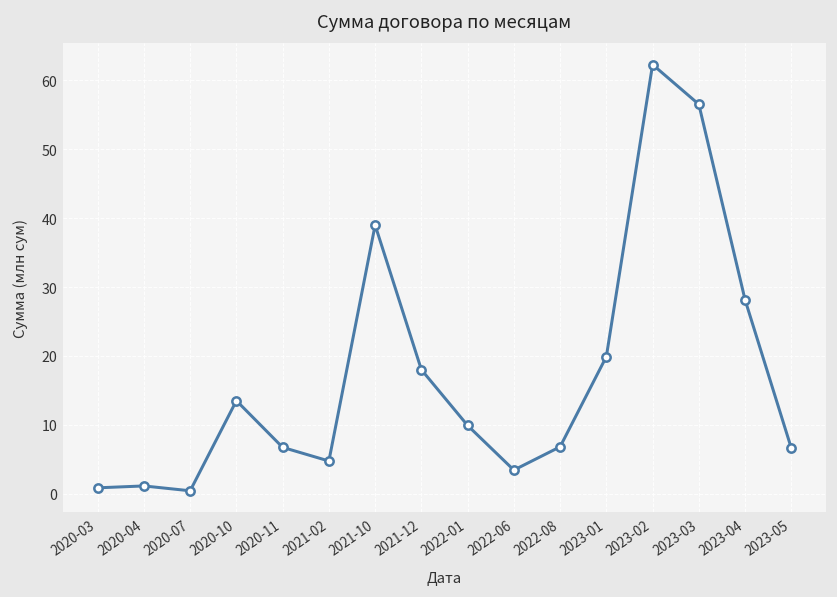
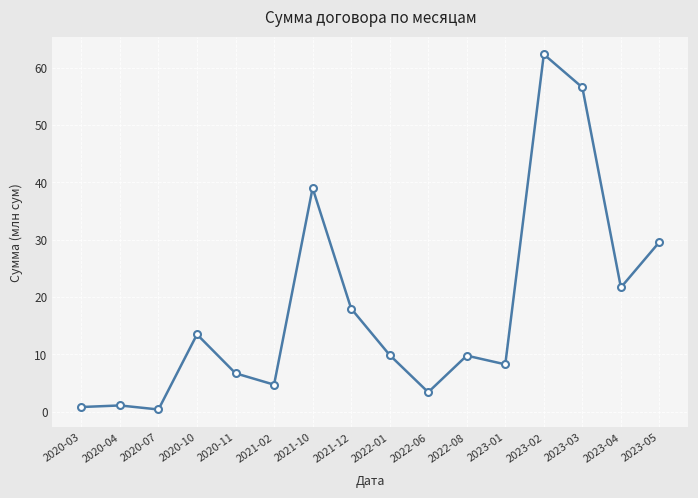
2022-08: 7 -> 10
2023-01: 20 -> 8
2023-04: 28 -> 22
2023-05: 7 -> 30
